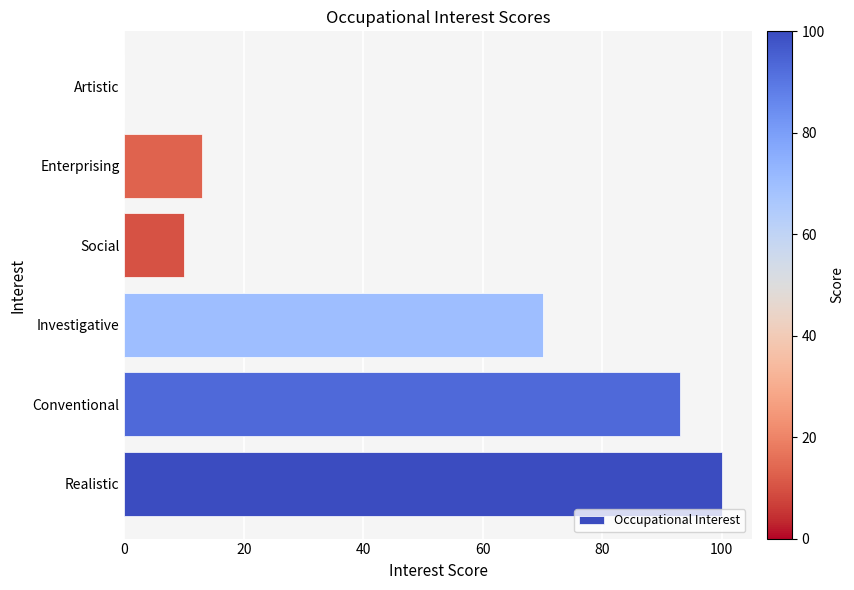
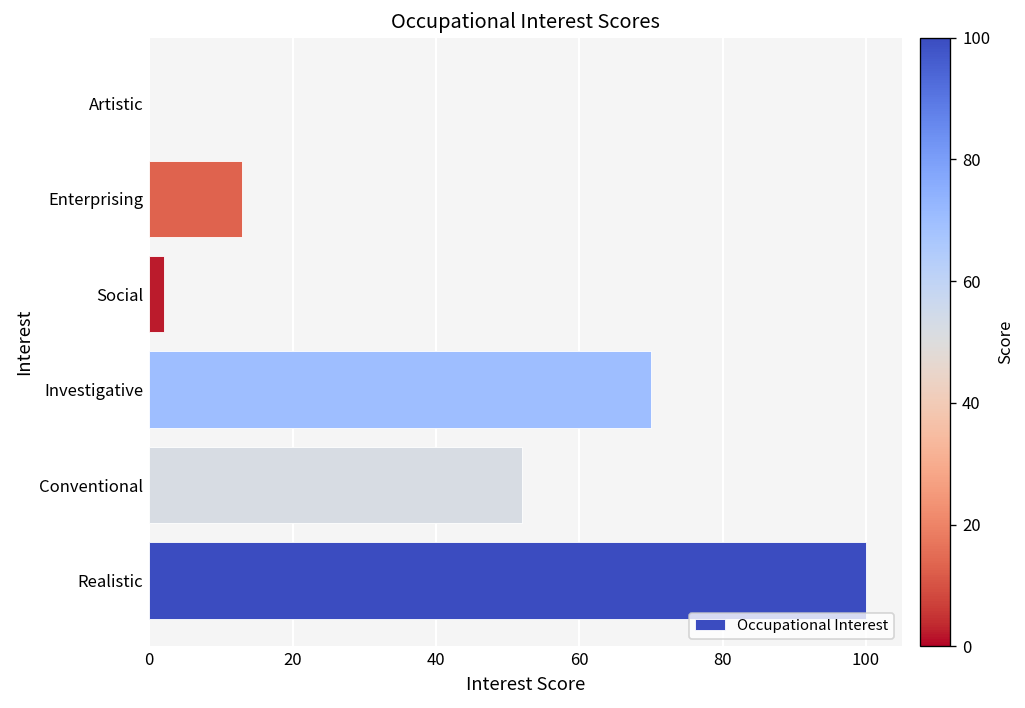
Social: 10 -> 2
Conventional: 93 -> 52
